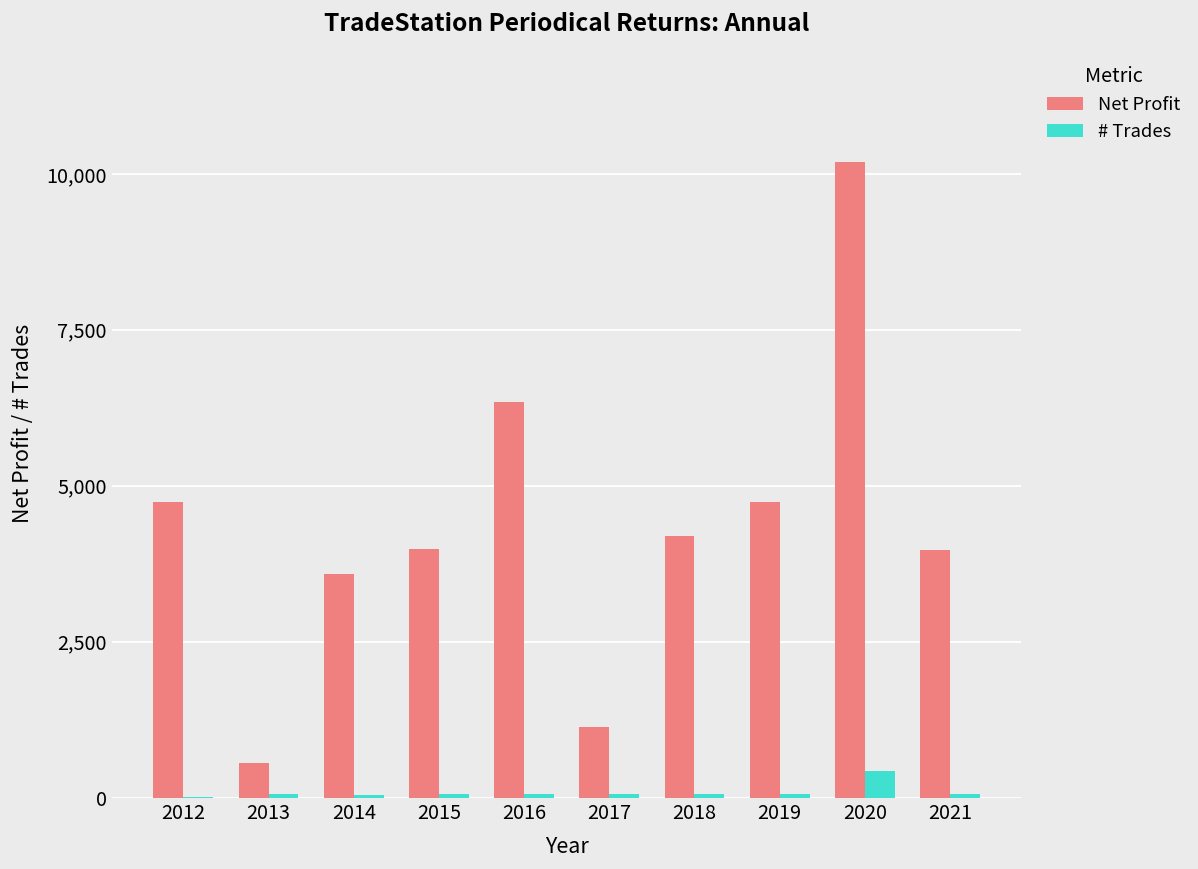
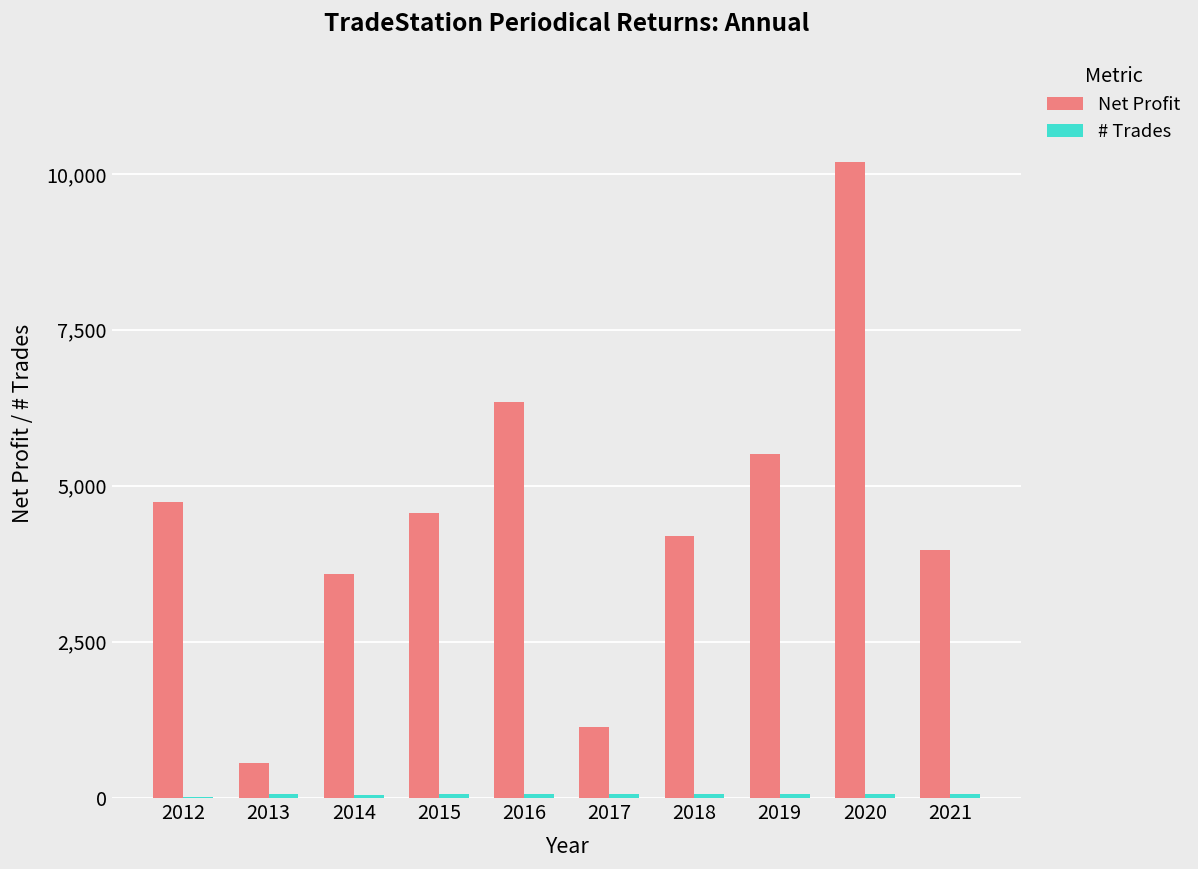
Net Profit, 2015: 4,000 -> 4,600
Net Profit, 2019: 4,700 -> 5,500
# Trades, 2020: 400 -> 100
